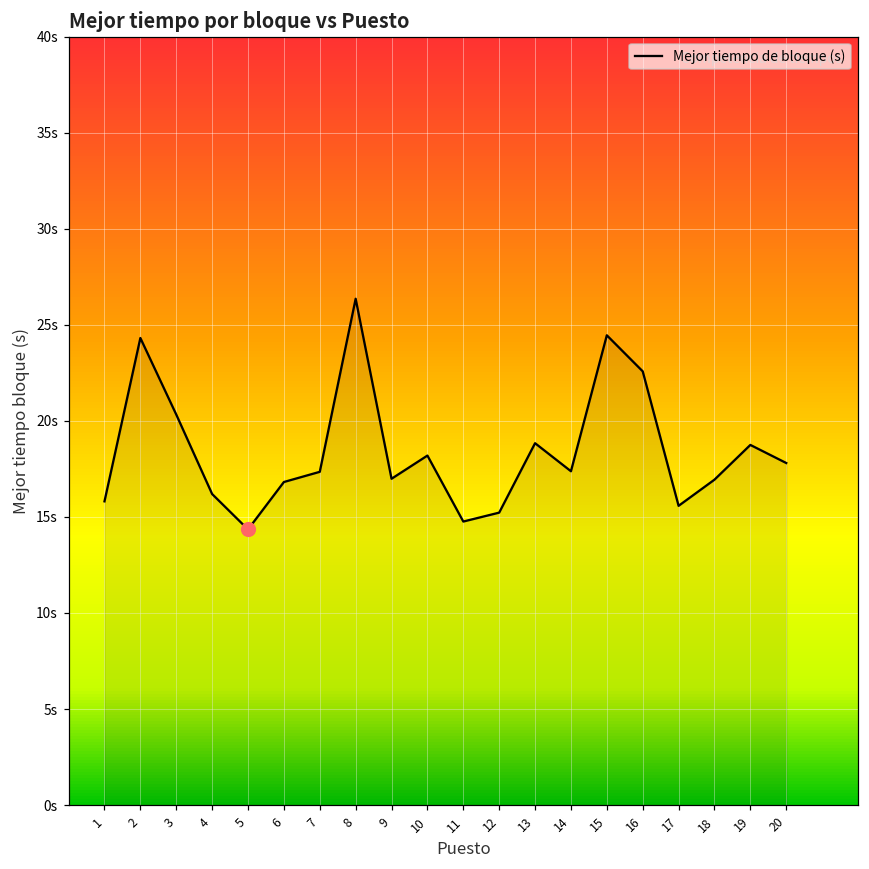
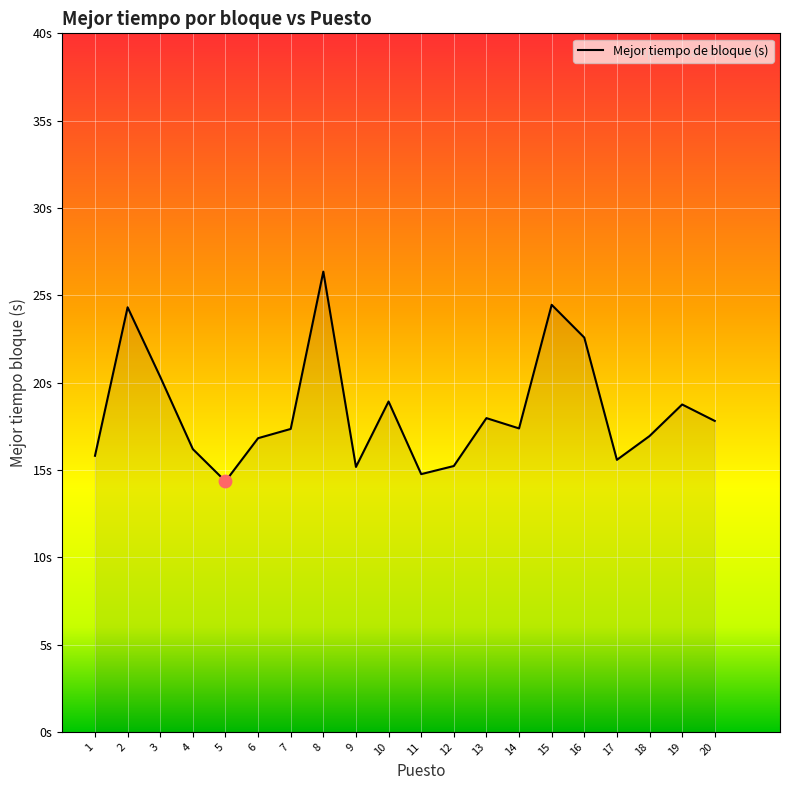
Mejor tiempo de bloque (s), 9: 17.0s -> 15.2s
Mejor tiempo de bloque (s), 10: 18.2s -> 18.9s
Mejor tiempo de bloque (s), 13: 18.8s -> 18.0s
